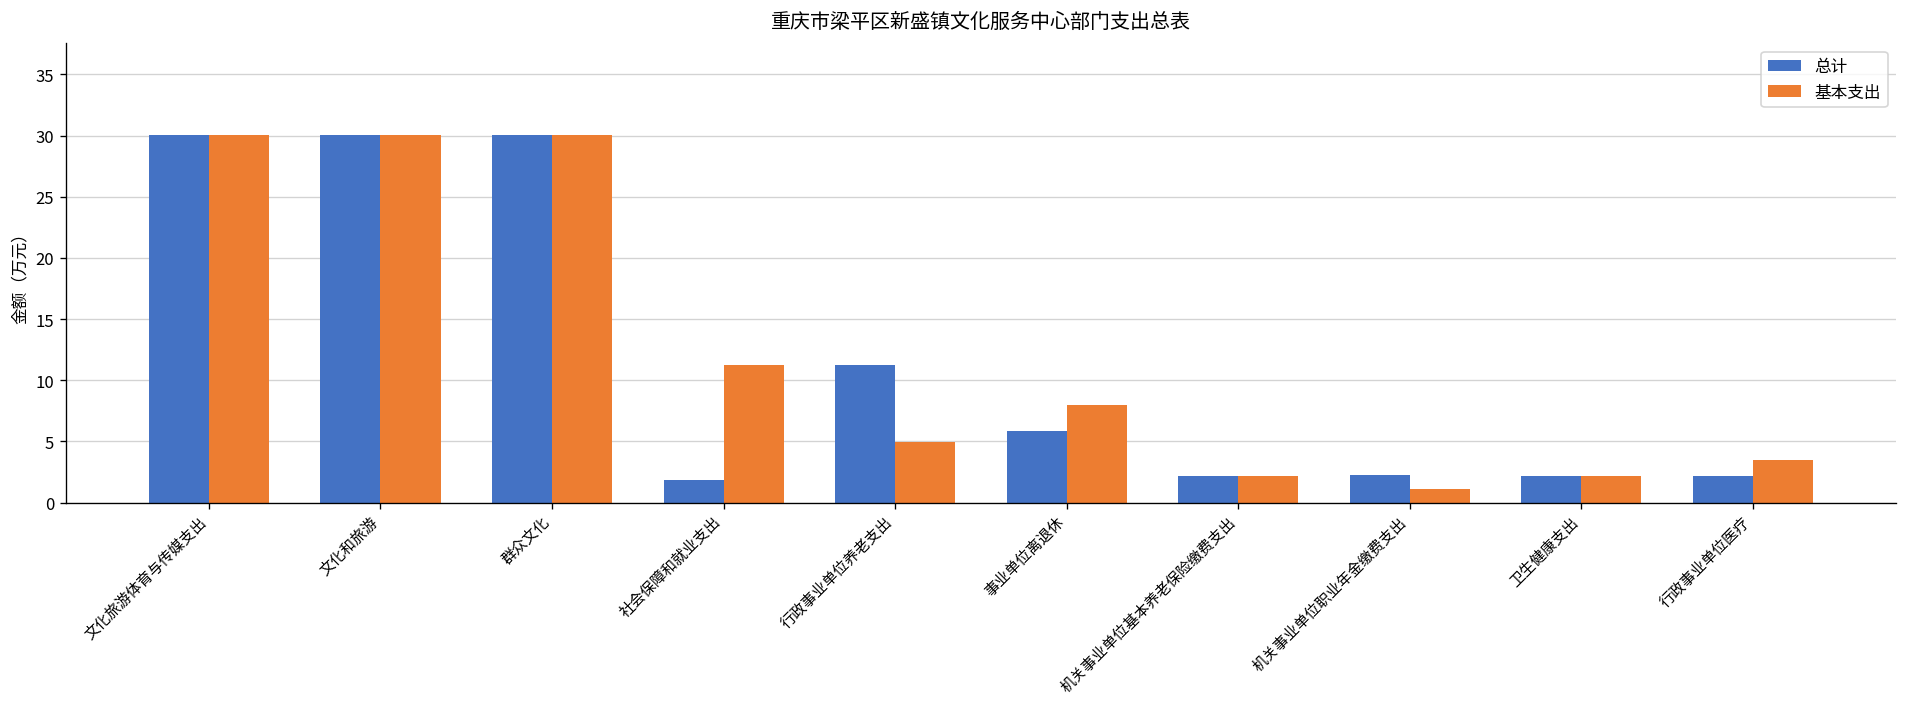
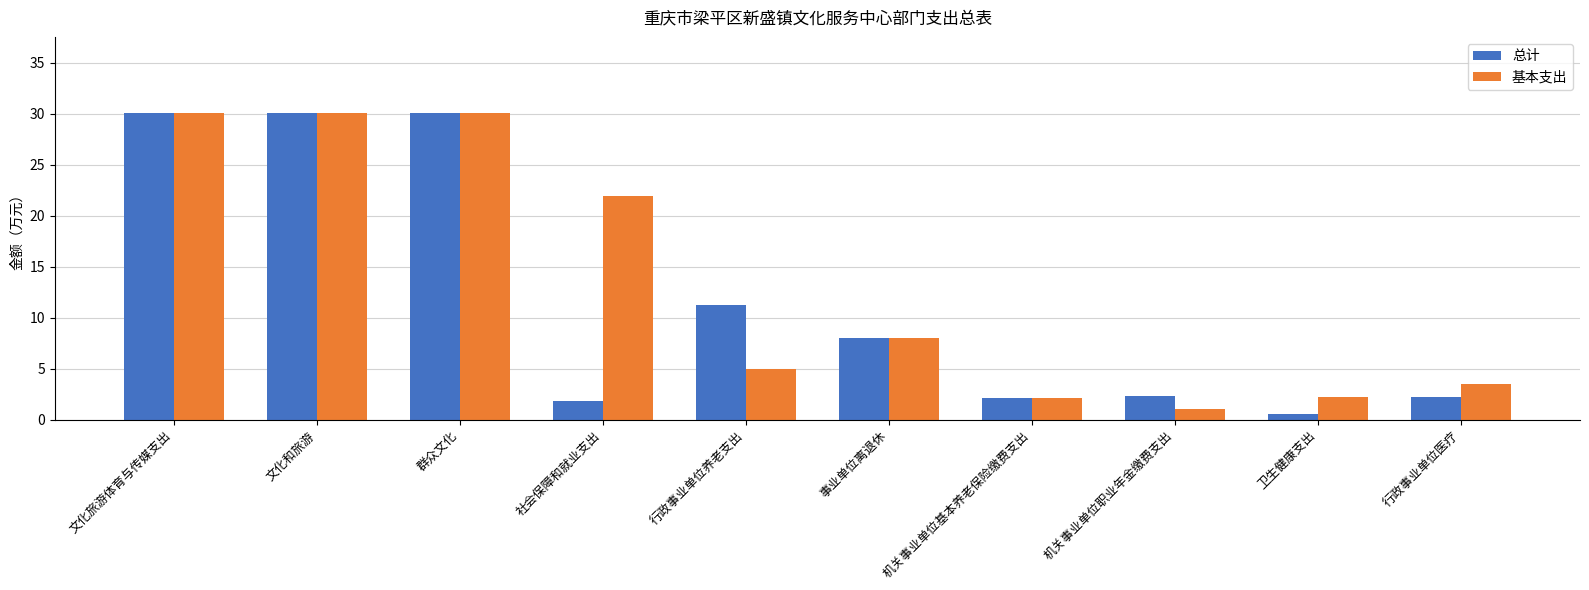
基本支出, 社会保障和就业支出: 11.2 -> 22.0
总计, 事业单位离退休: 5.9 -> 8.0
总计, 卫生健康支出: 2.2 -> 0.6
